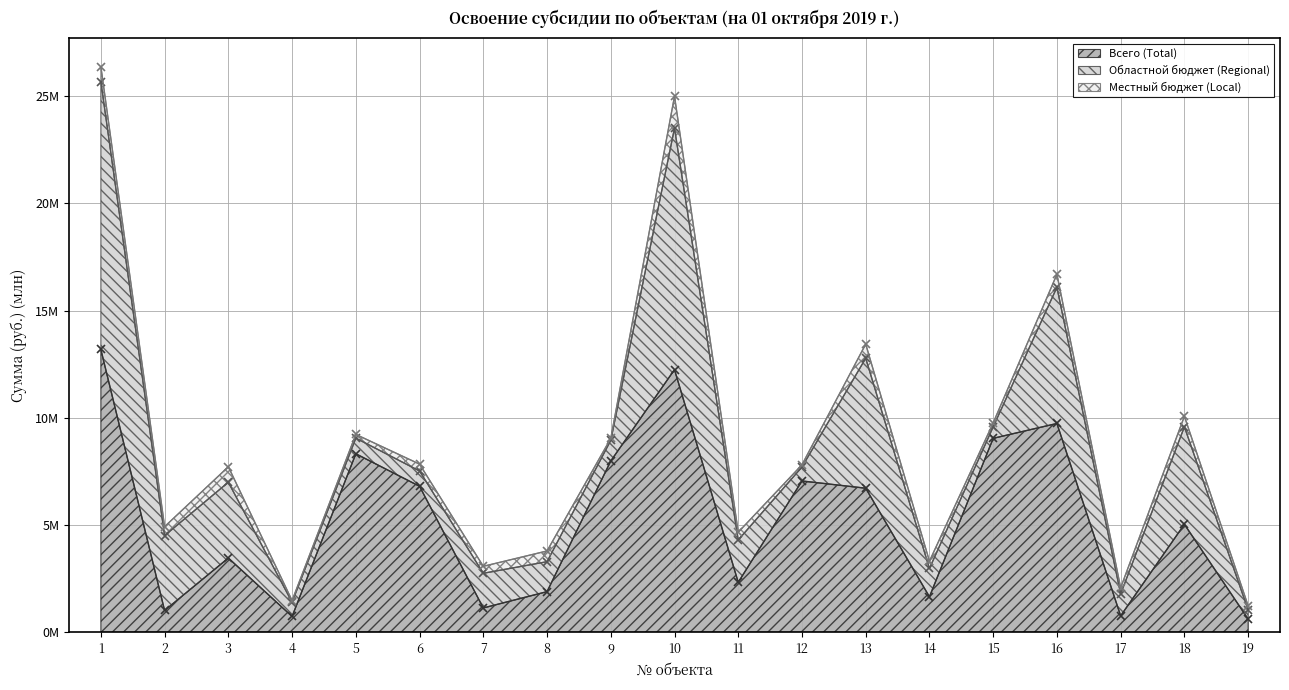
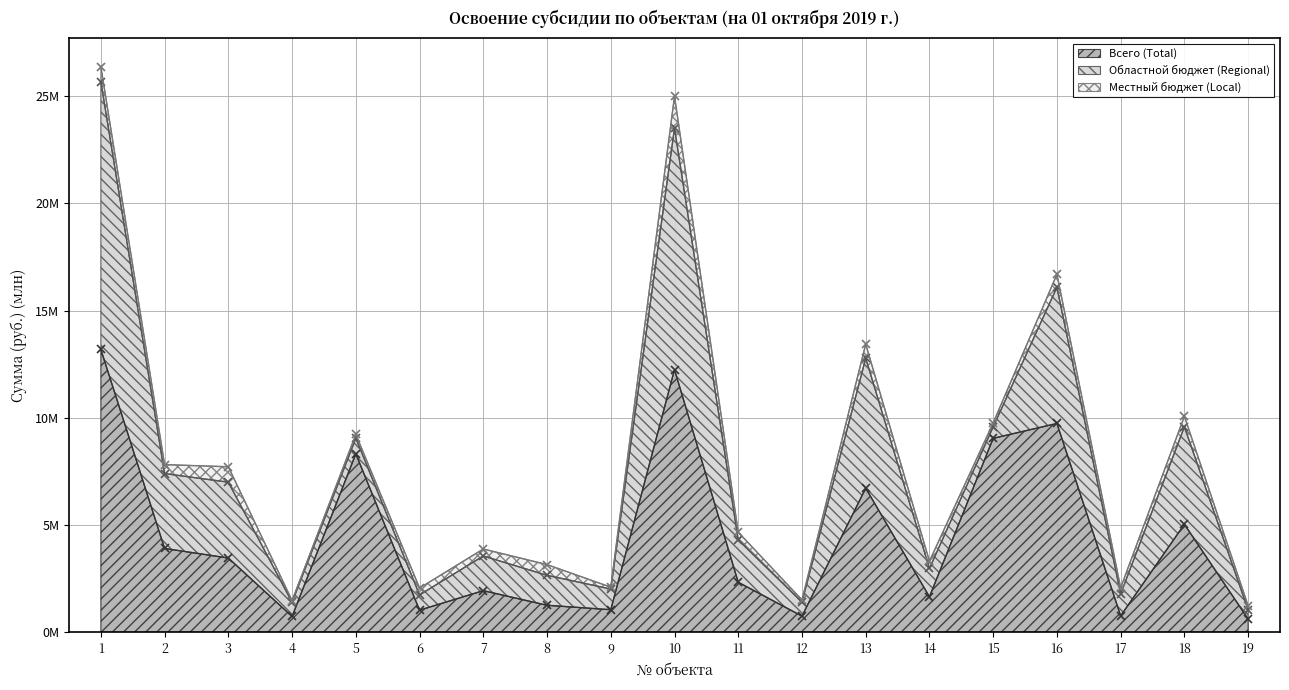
Всего (Total), 2: 1000000 -> 3900000
Всего (Total), 6: 6800000 -> 1000000
Всего (Total), 7: 1100000 -> 1900000
Всего (Total), 8: 1900000 -> 1300000
Всего (Total), 9: 8000000 -> 1100000
Всего (Total), 12: 7100000 -> 800000
